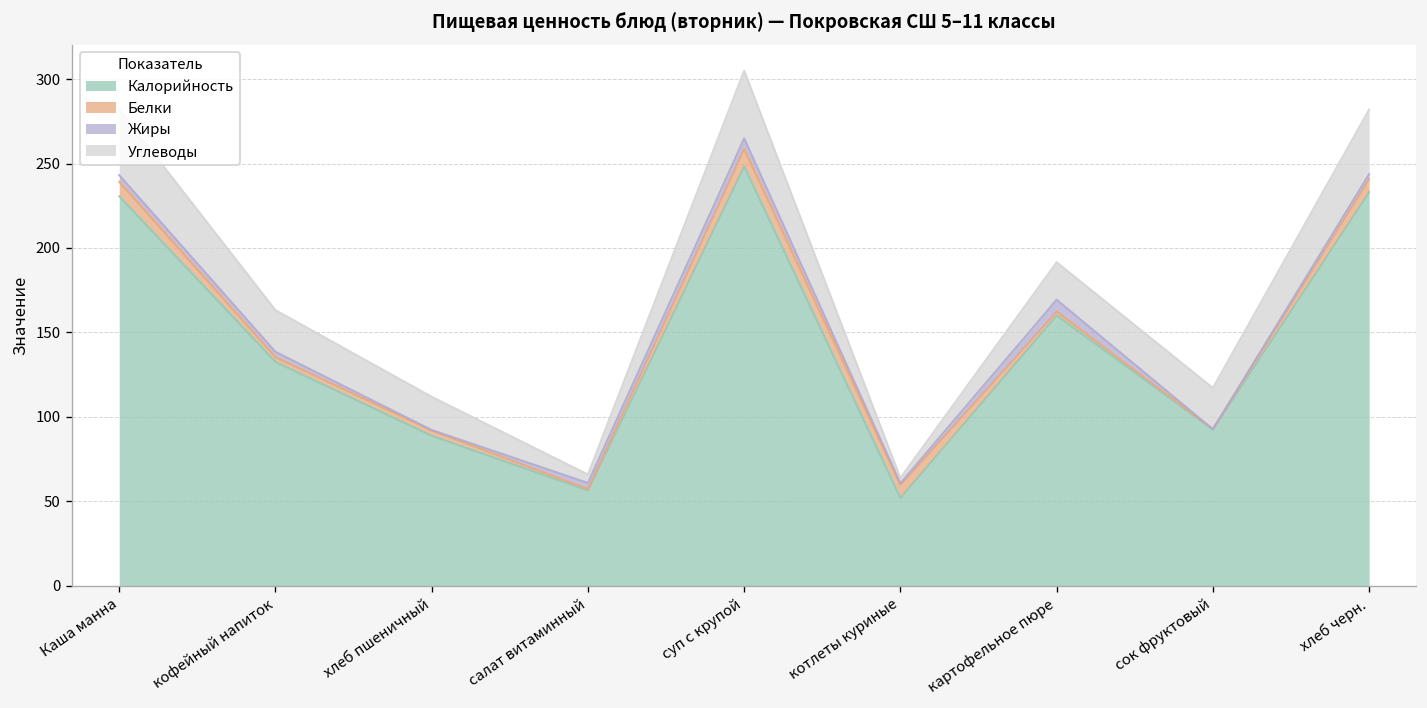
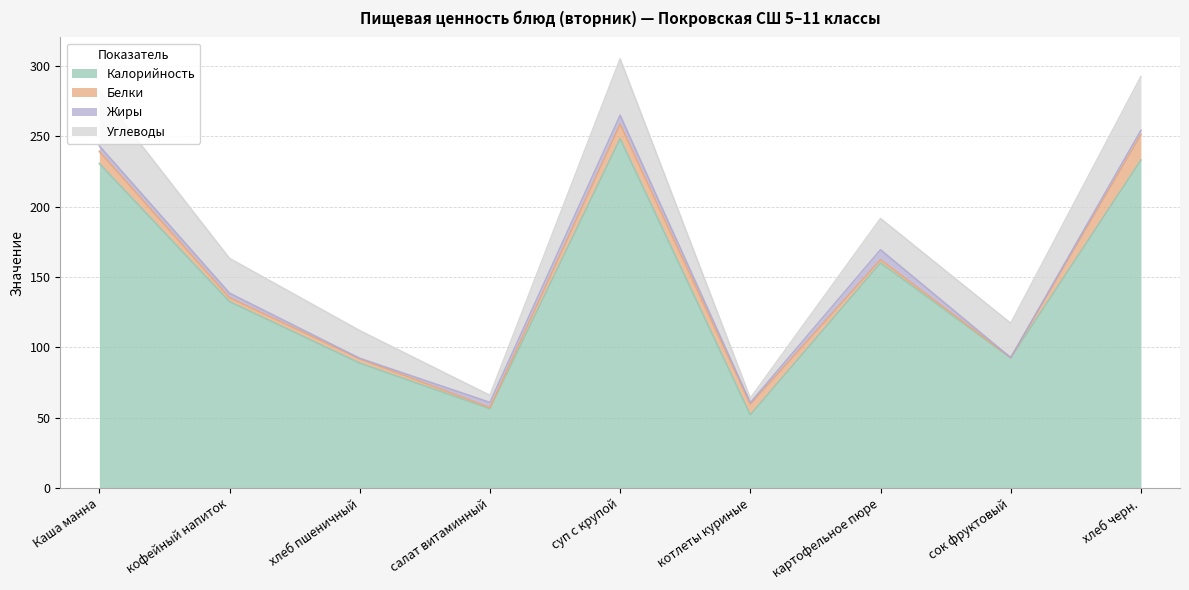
Белки, хлеб черн.: 8 -> 18
